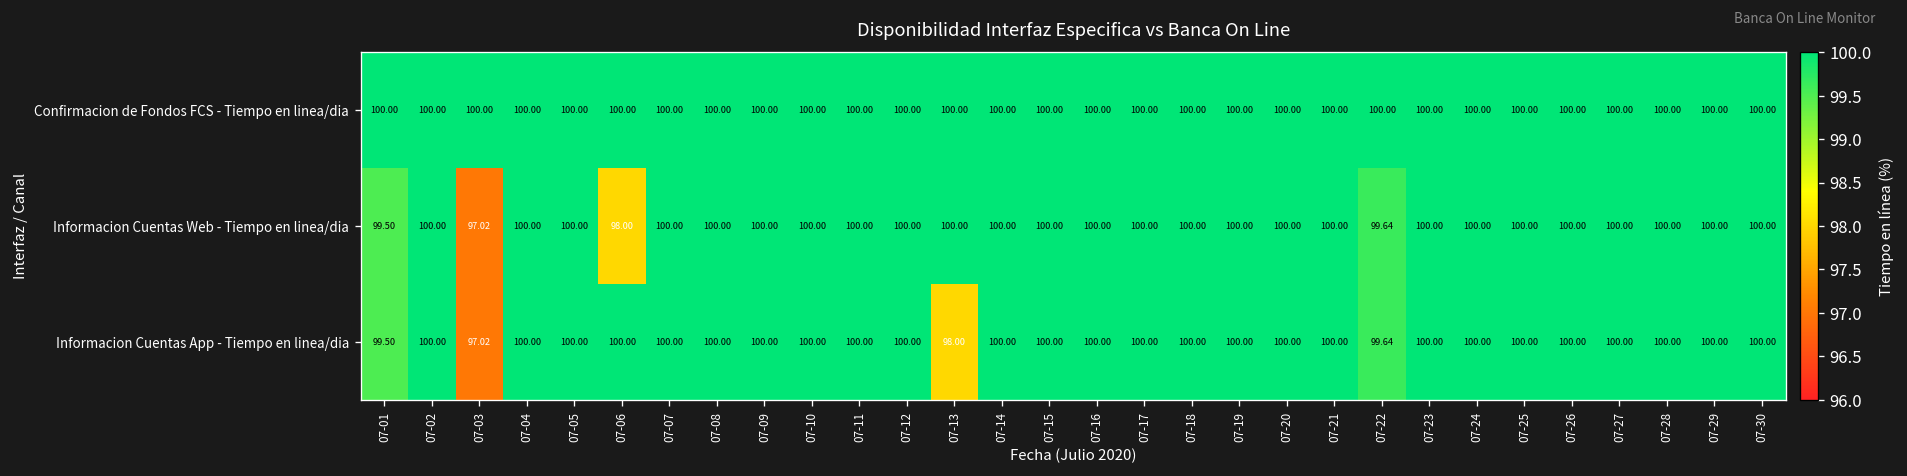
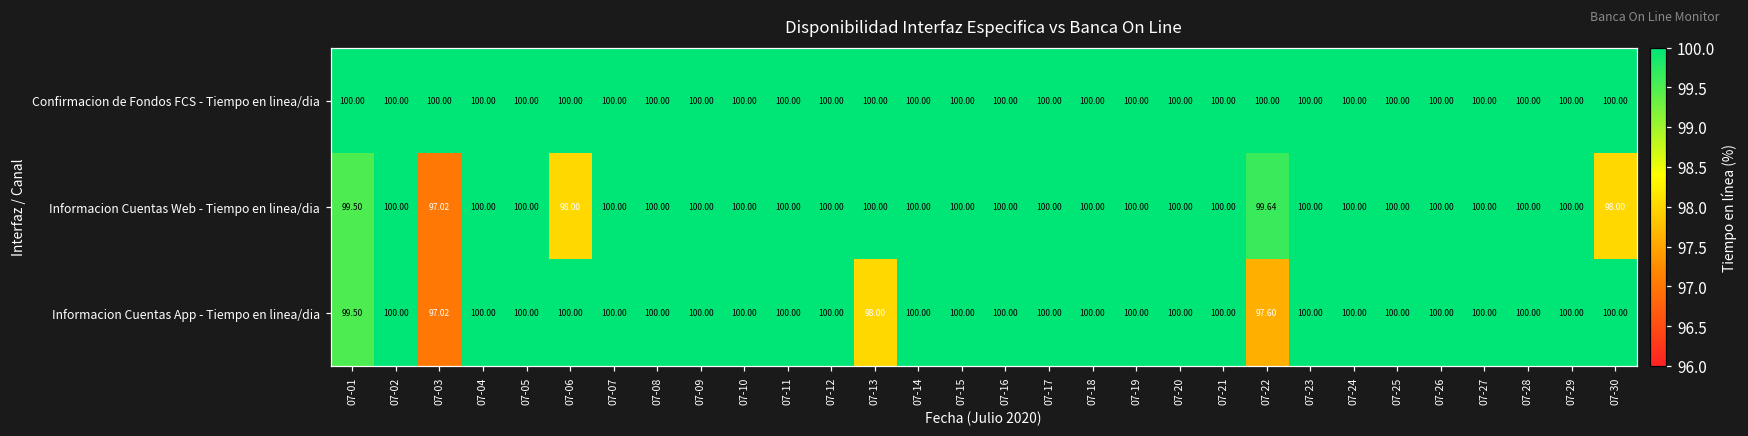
Informacion Cuentas Web - Tiempo en linea/dia, 07-30: 100.00 -> 98.00
Informacion Cuentas App - Tiempo en linea/dia, 07-22: 99.64 -> 97.60
